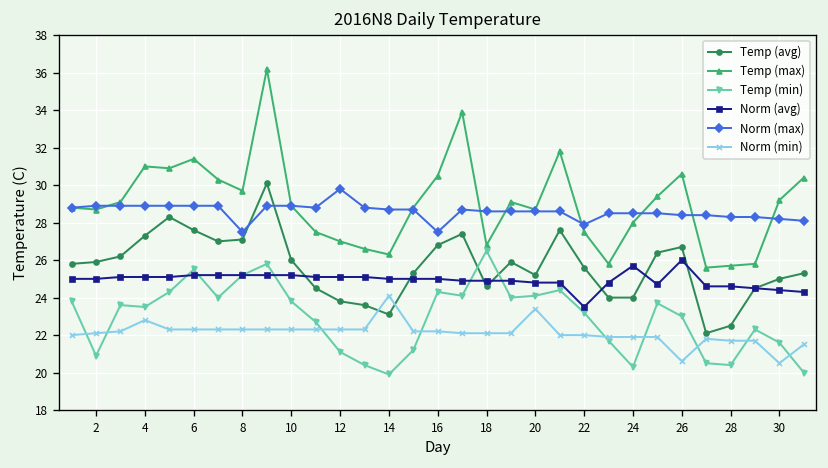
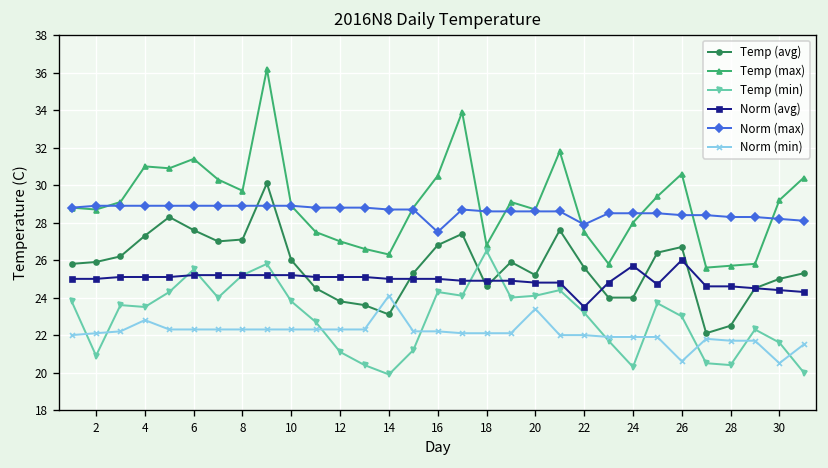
Norm (max), 8: 27.5 -> 28.9
Norm (max), 12: 29.8 -> 28.8
